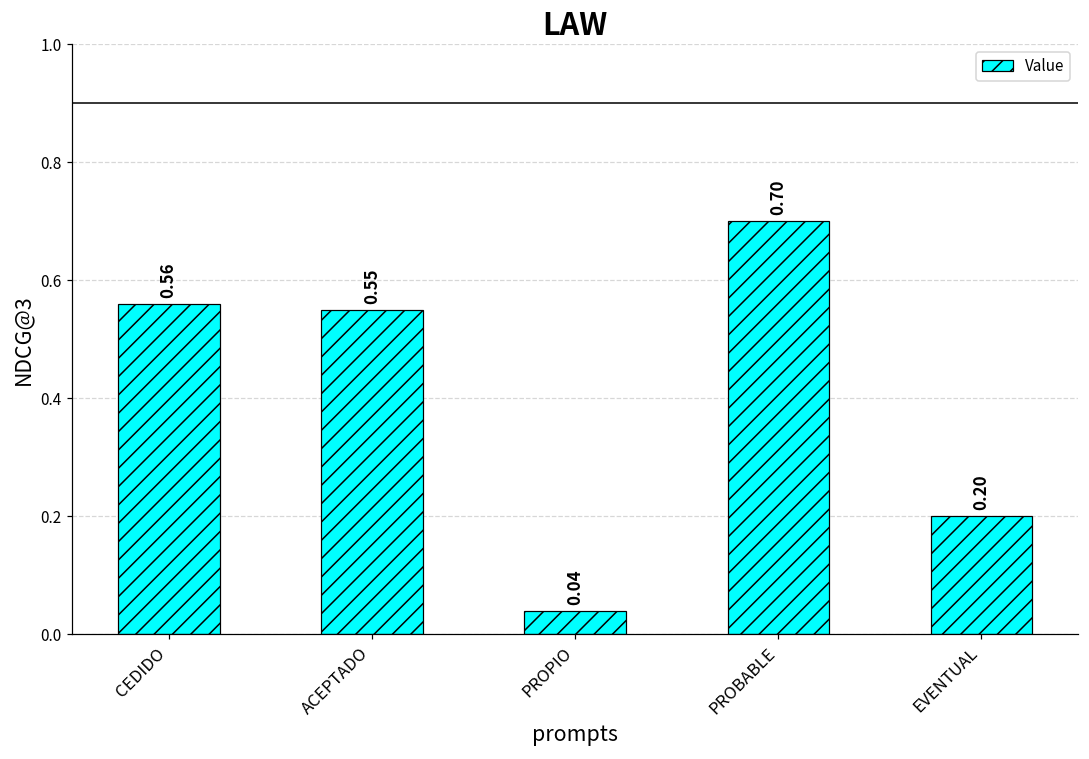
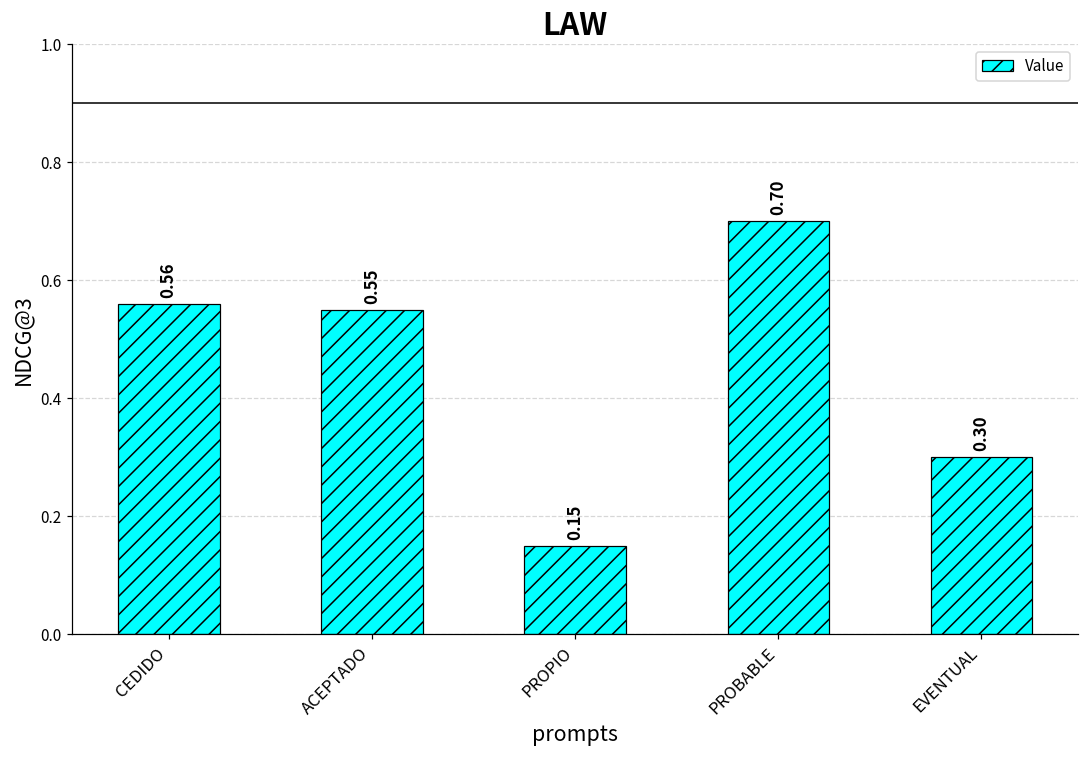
PROPIO: 0.04 -> 0.15
EVENTUAL: 0.20 -> 0.30
